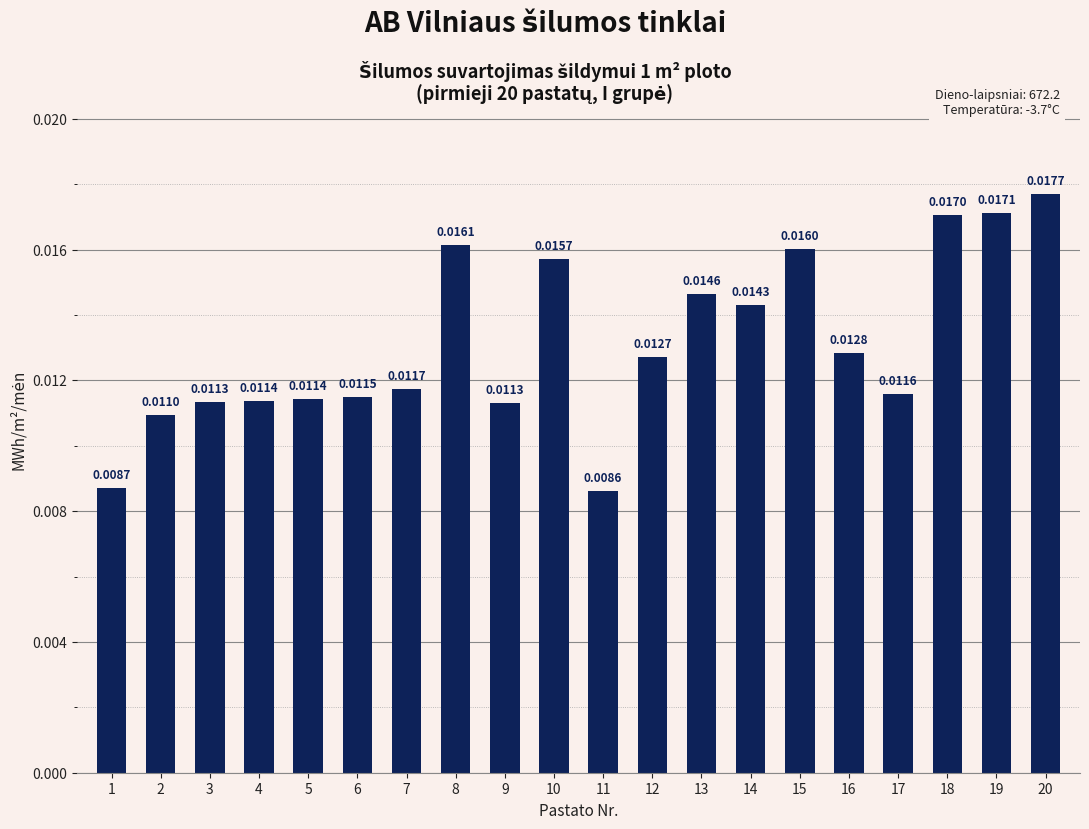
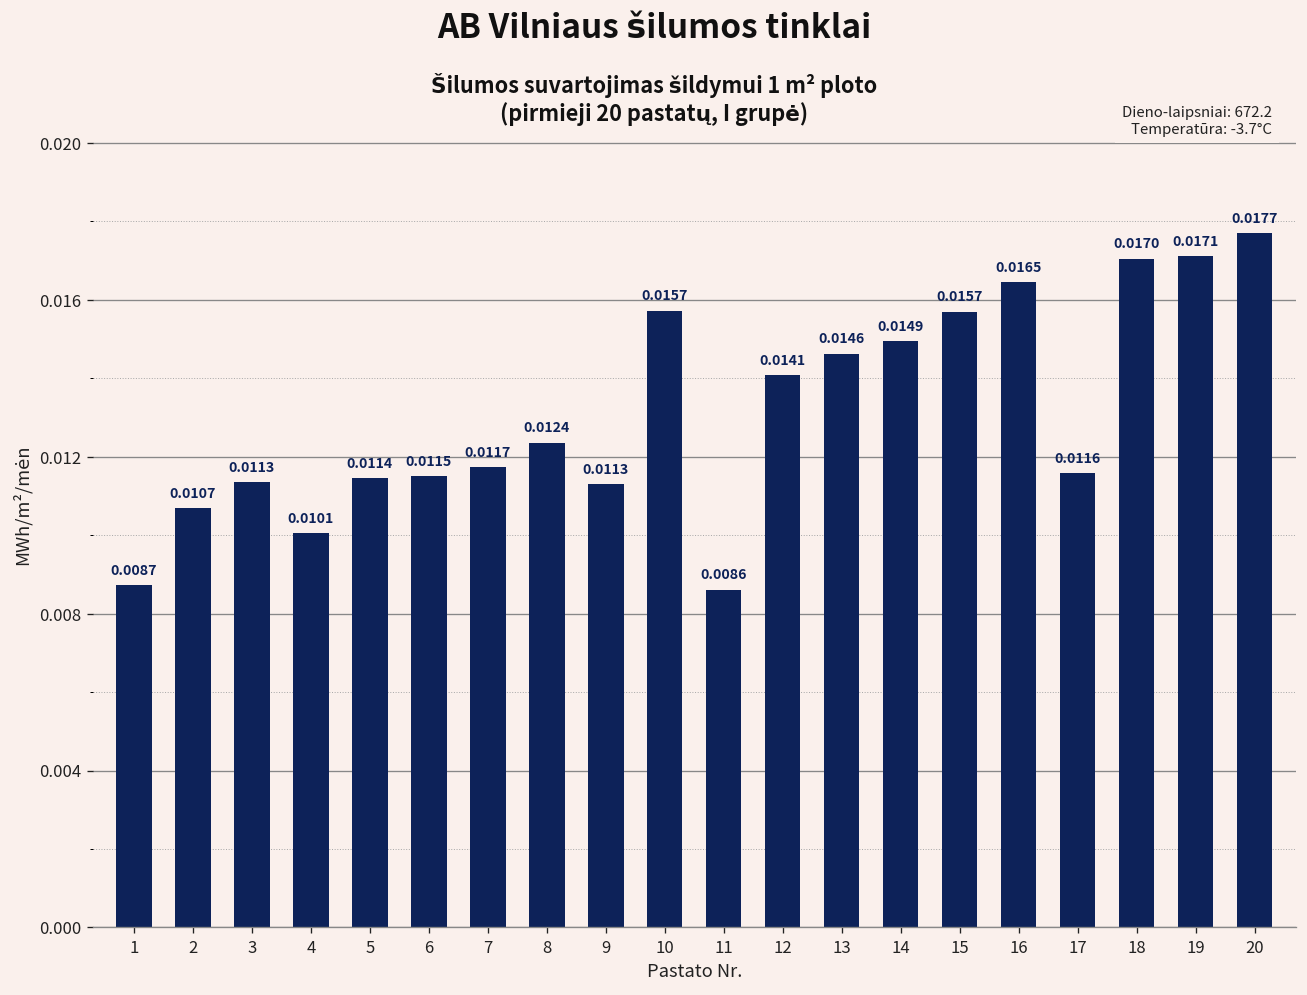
2: 0.0110 -> 0.0107
4: 0.0114 -> 0.0101
8: 0.0161 -> 0.0124
12: 0.0127 -> 0.0141
14: 0.0143 -> 0.0149
15: 0.0160 -> 0.0157
16: 0.0128 -> 0.0165
